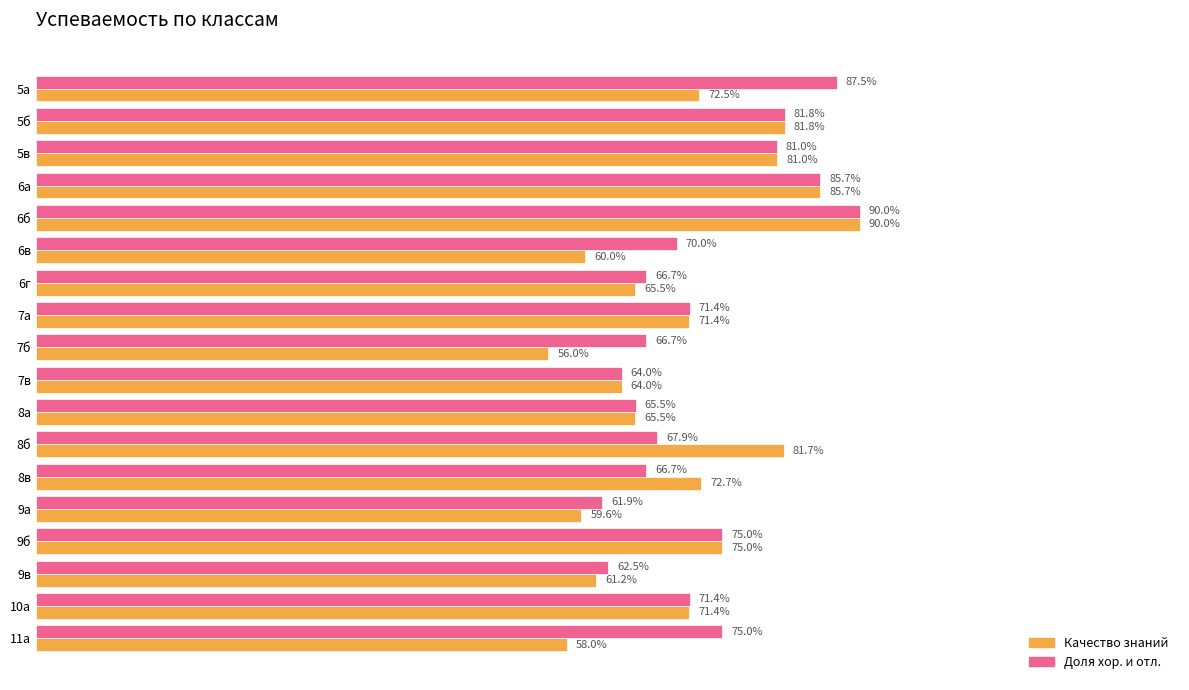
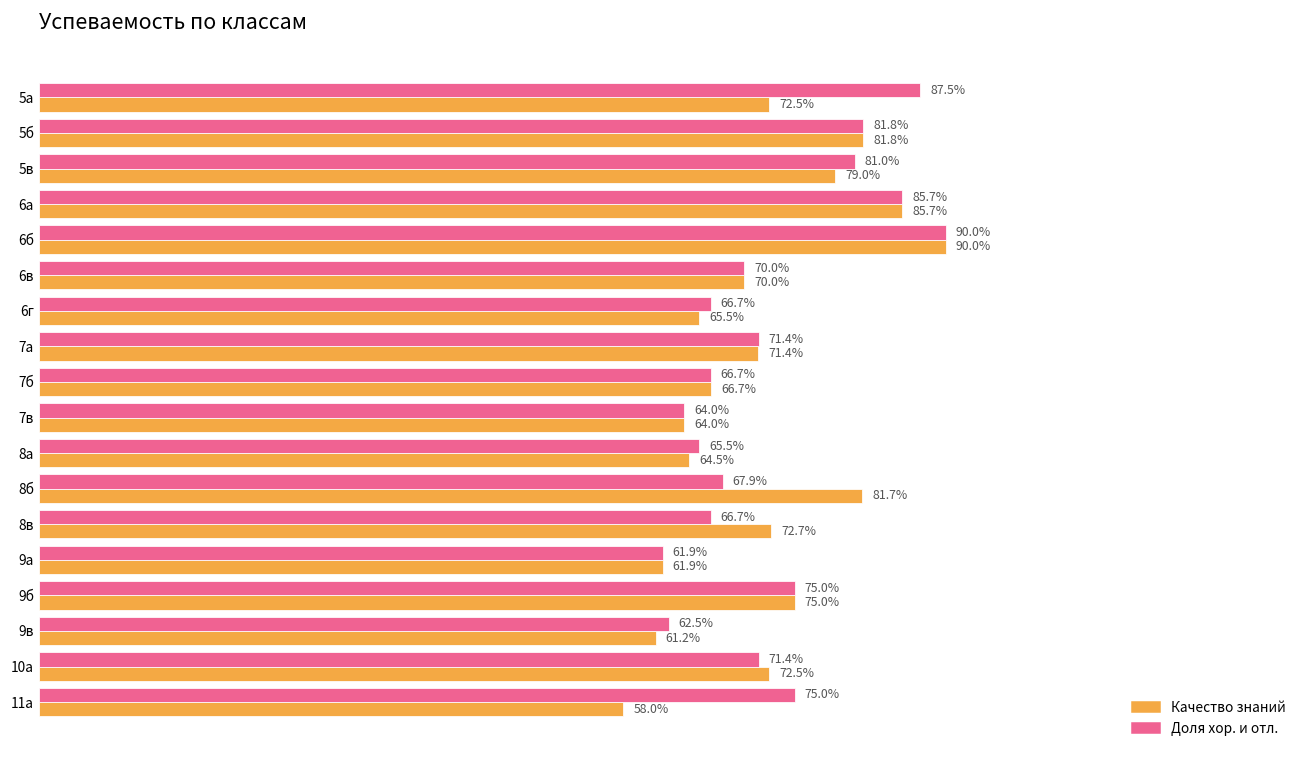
Качество знаний, 5в: 81.0% -> 79.0%
Качество знаний, 6в: 60.0% -> 70.0%
Качество знаний, 7б: 56.0% -> 66.7%
Качество знаний, 8а: 65.5% -> 64.5%
Качество знаний, 9а: 59.6% -> 61.9%
Качество знаний, 10а: 71.4% -> 72.5%
